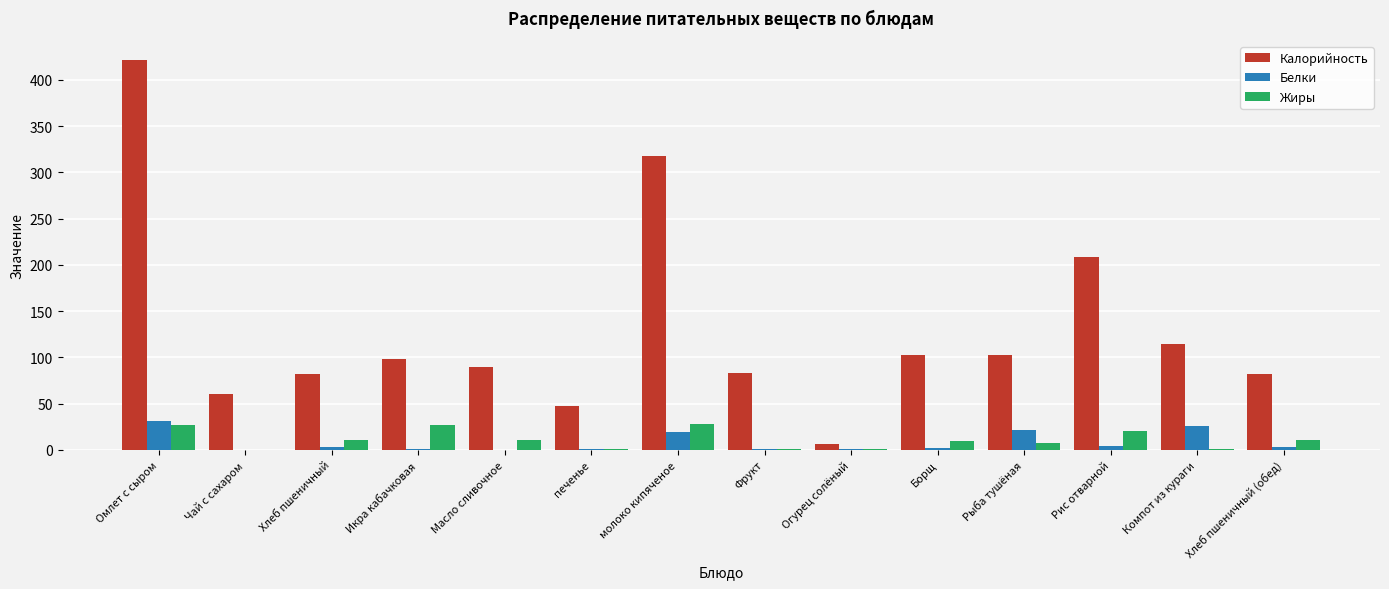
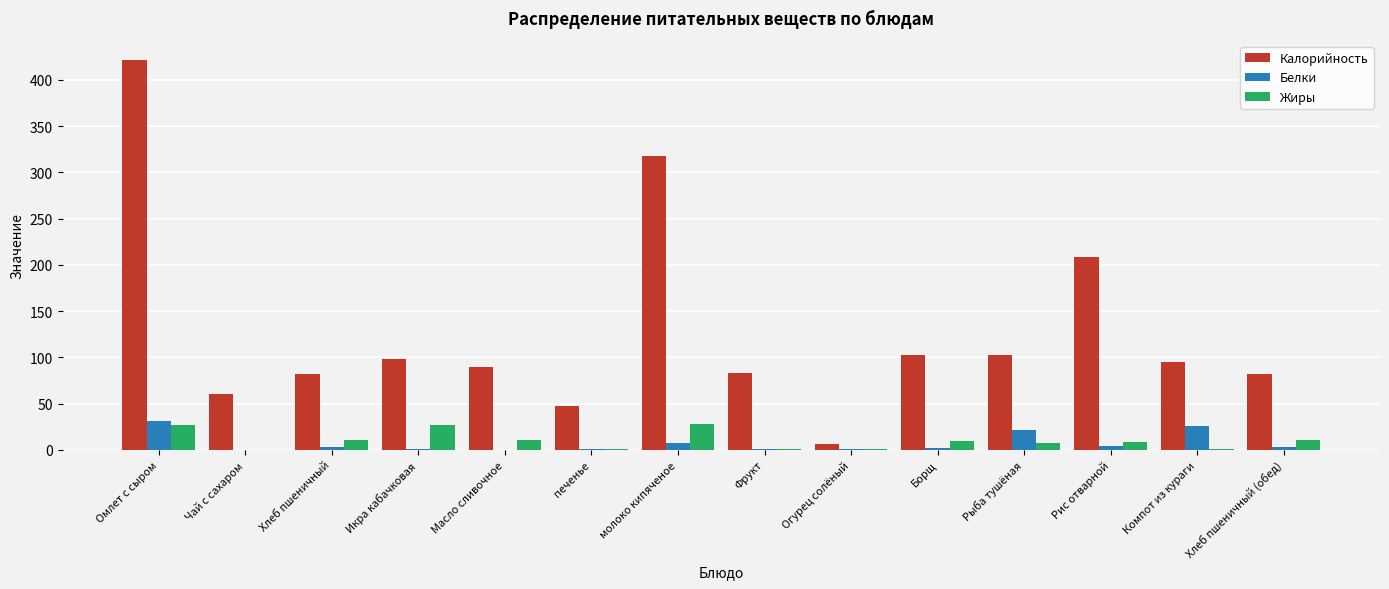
Белки, молоко кипяченое: 20 -> 10
Жиры, Рис отварной: 20 -> 10
Калорийность, Компот из кураги: 110 -> 100
